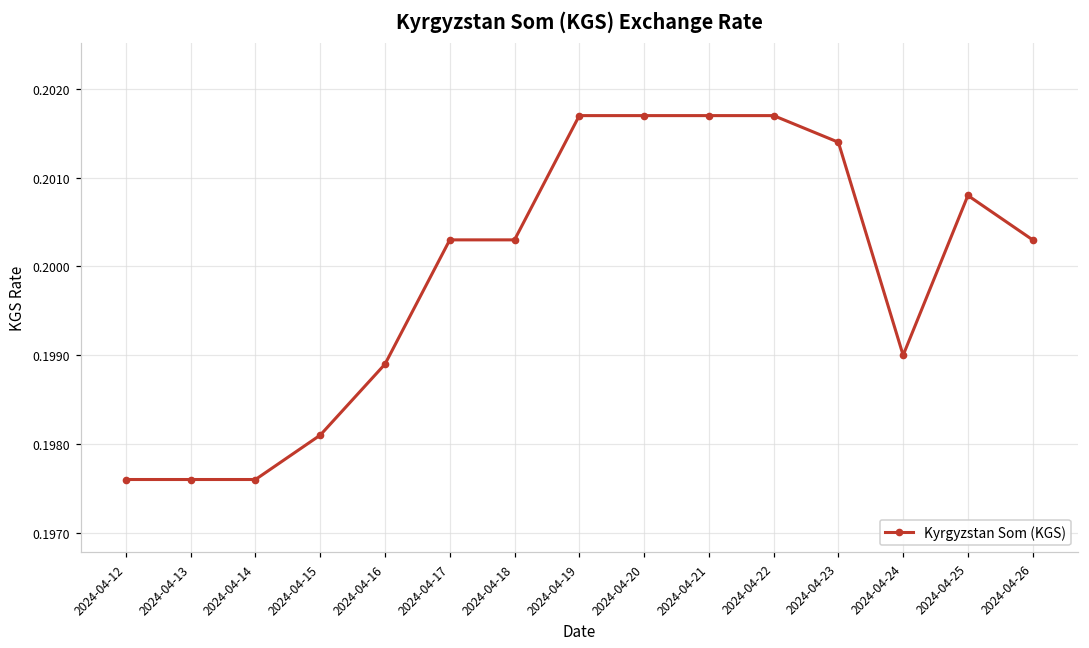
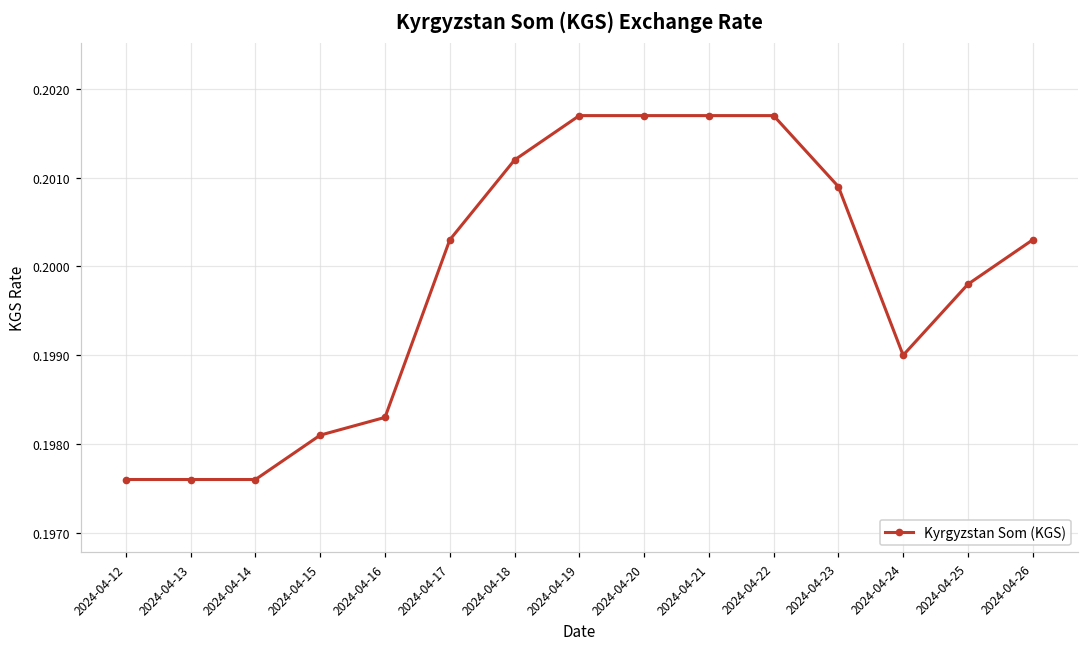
2024-04-16: 0.1989 -> 0.1983
2024-04-18: 0.2003 -> 0.2012
2024-04-23: 0.2014 -> 0.2009
2024-04-25: 0.2008 -> 0.1998
